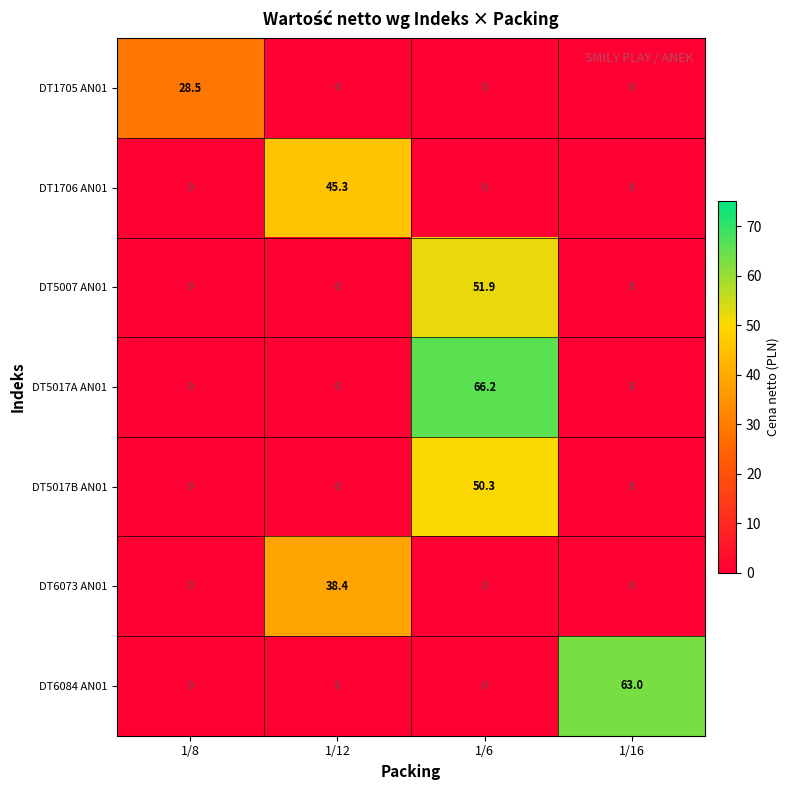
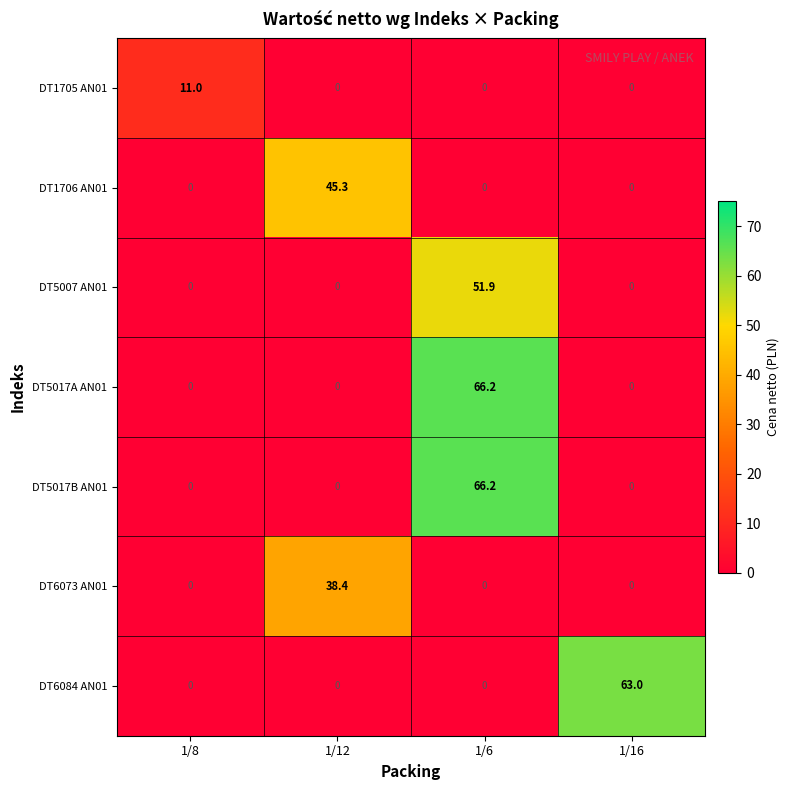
DT1705 AN01, 1/8: 28.5 -> 11.0
DT5017B AN01, 1/6: 50.3 -> 66.2
